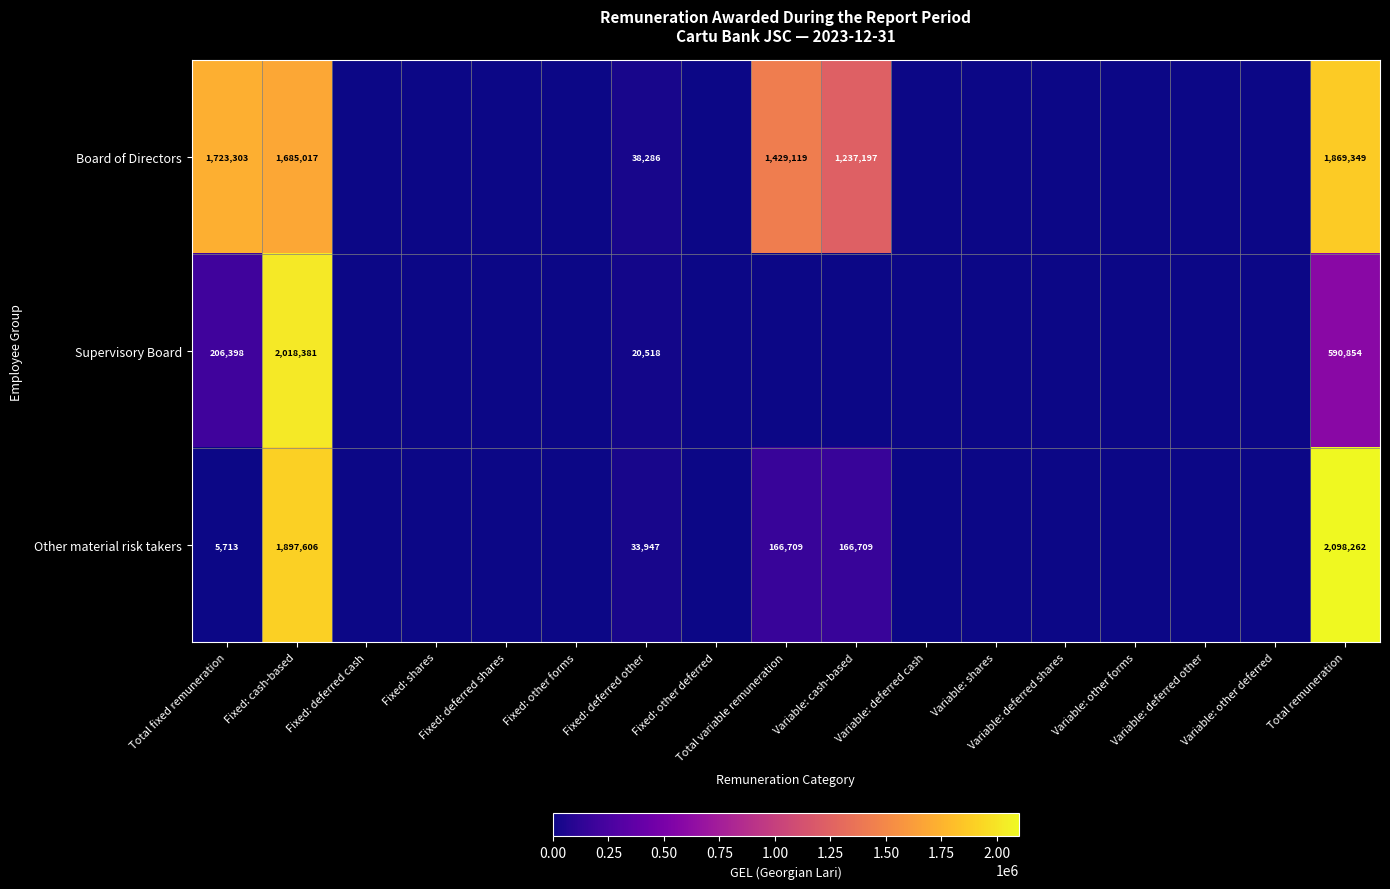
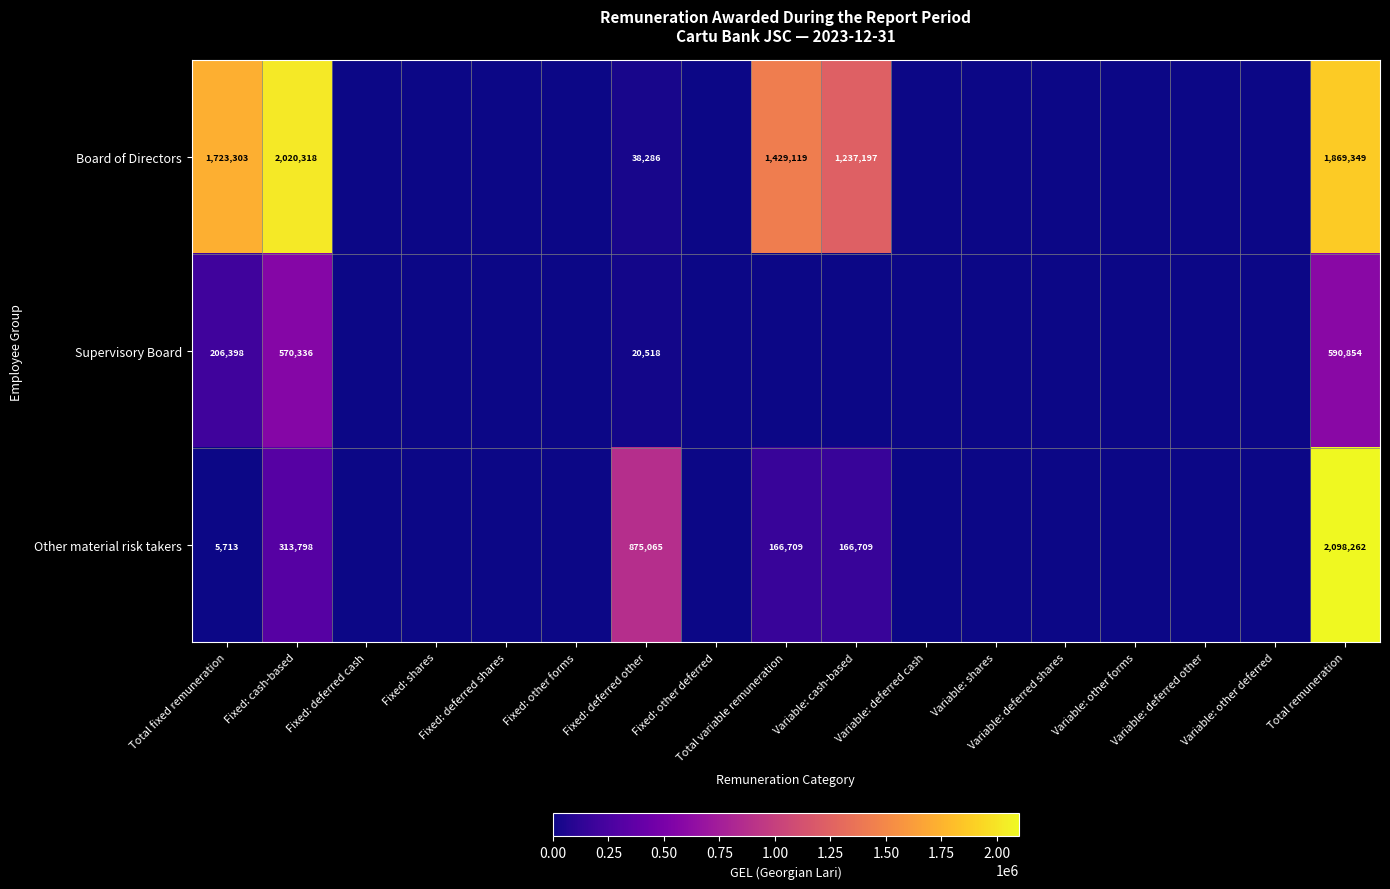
Board of Directors, Fixed: cash-based: 1,685,017 -> 2,020,318
Supervisory Board, Fixed: cash-based: 2,018,381 -> 570,336
Other material risk takers, Fixed: cash-based: 1,897,606 -> 313,798
Other material risk takers, Fixed: deferred other: 33,947 -> 875,065
